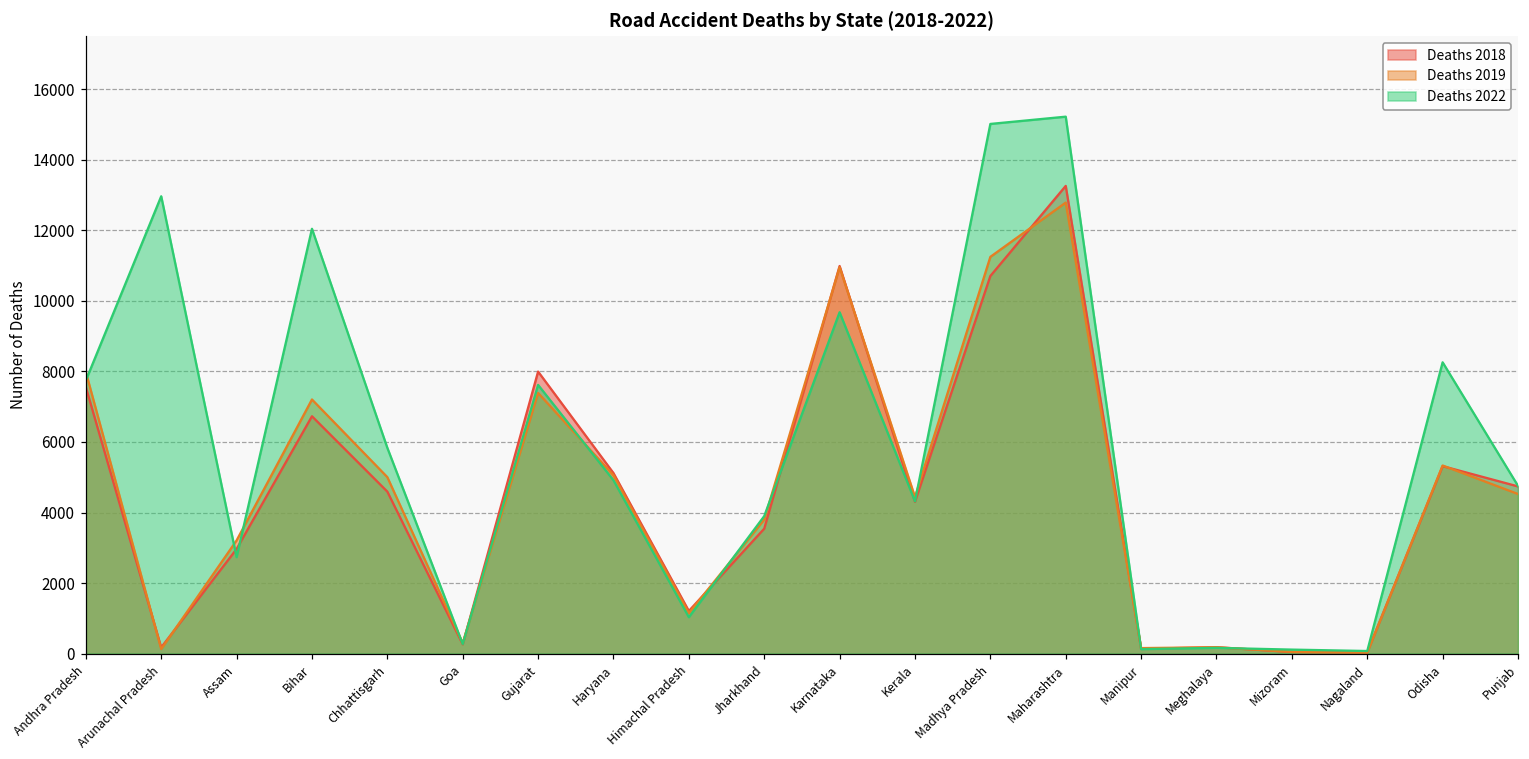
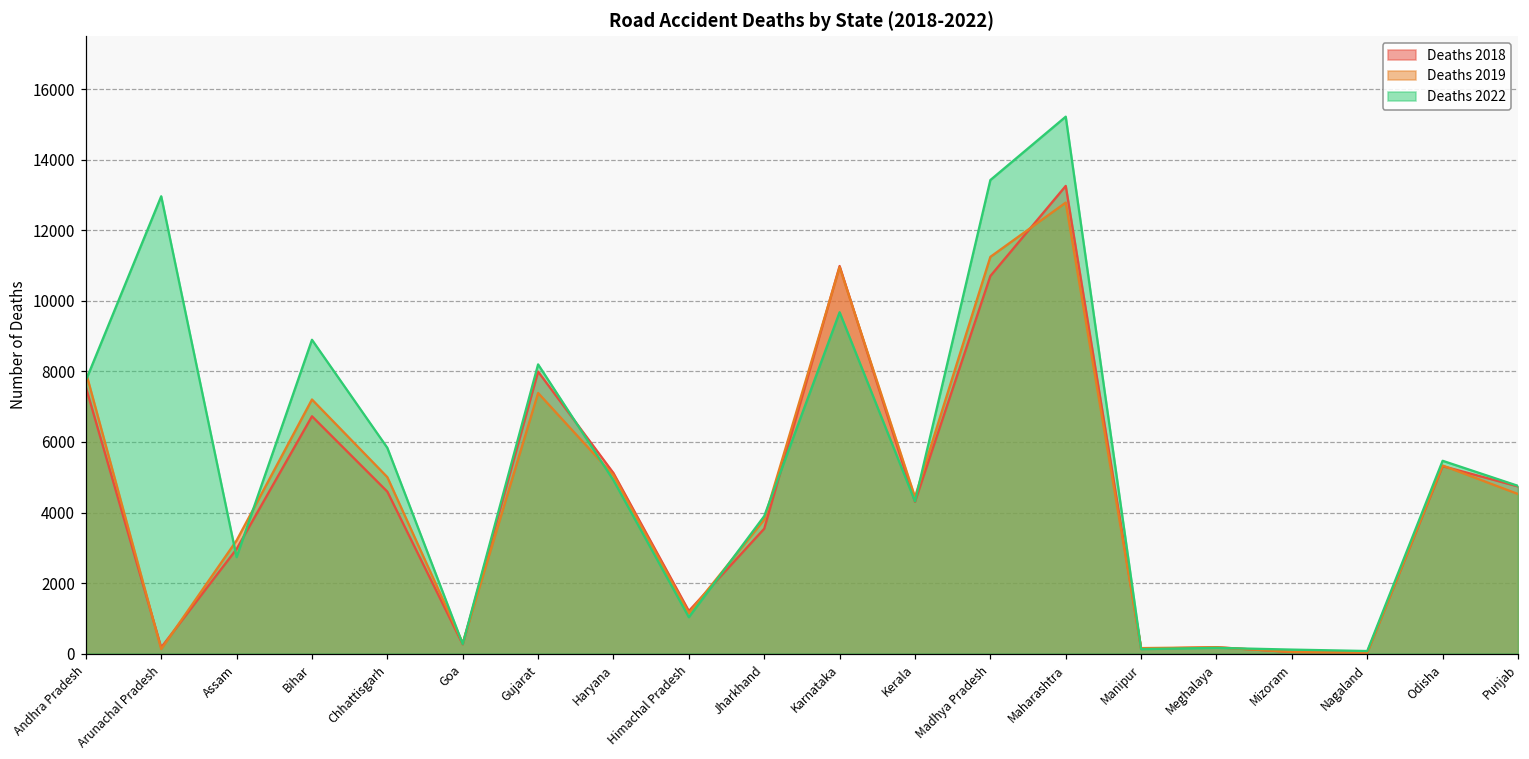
Deaths 2022, Bihar: 12000 -> 8900
Deaths 2022, Gujarat: 7600 -> 8200
Deaths 2022, Madhya Pradesh: 15000 -> 13400
Deaths 2022, Odisha: 8300 -> 5500
